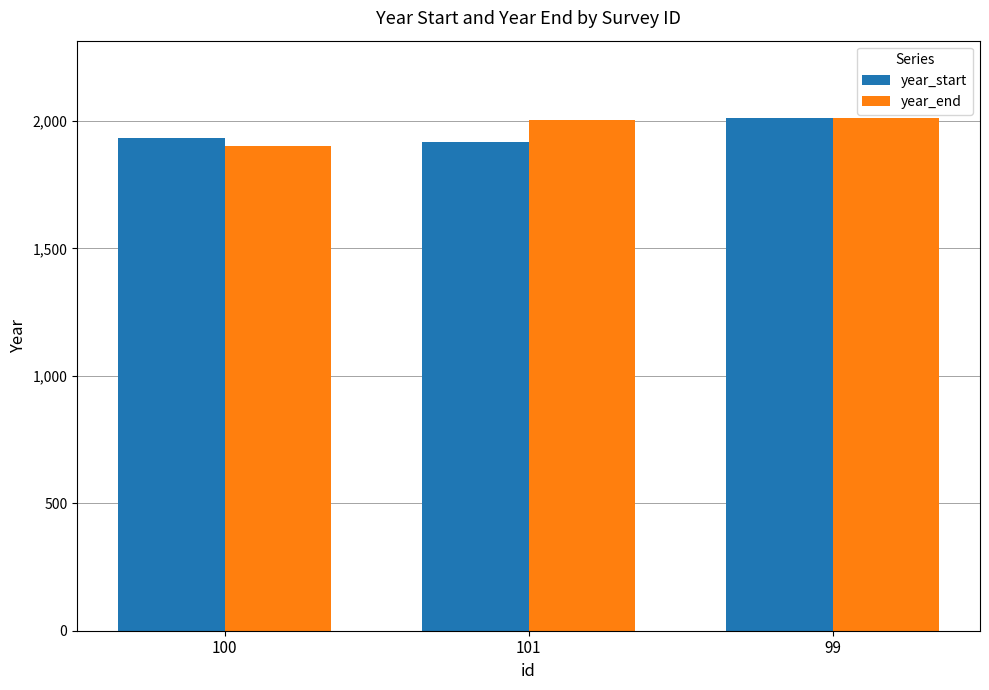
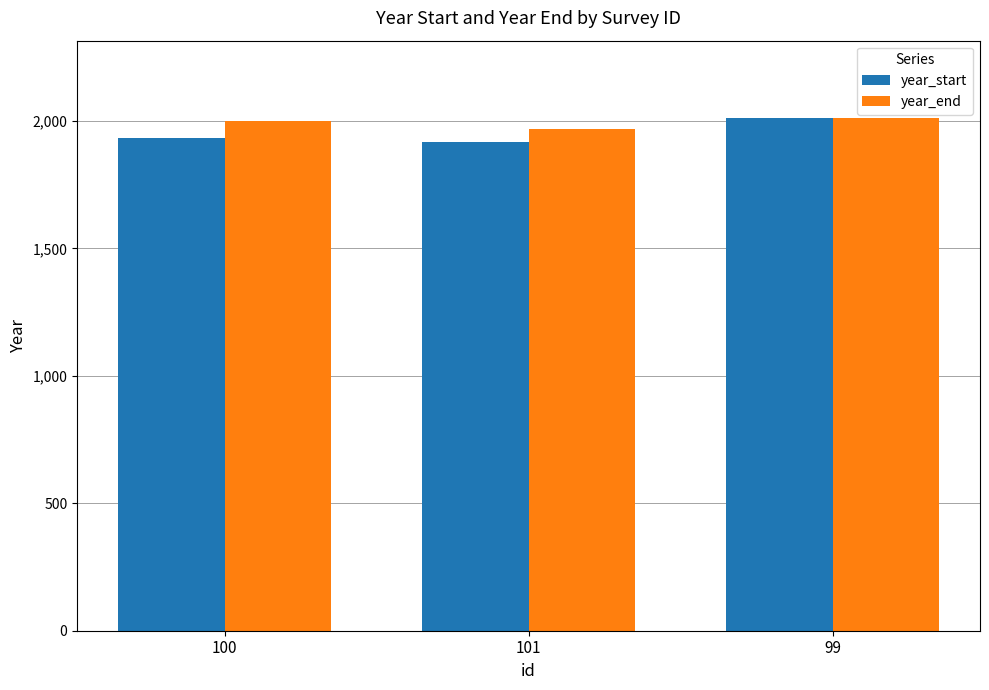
year_end, 100: 1,900 -> 2,000
year_end, 101: 2,000 -> 1,970
